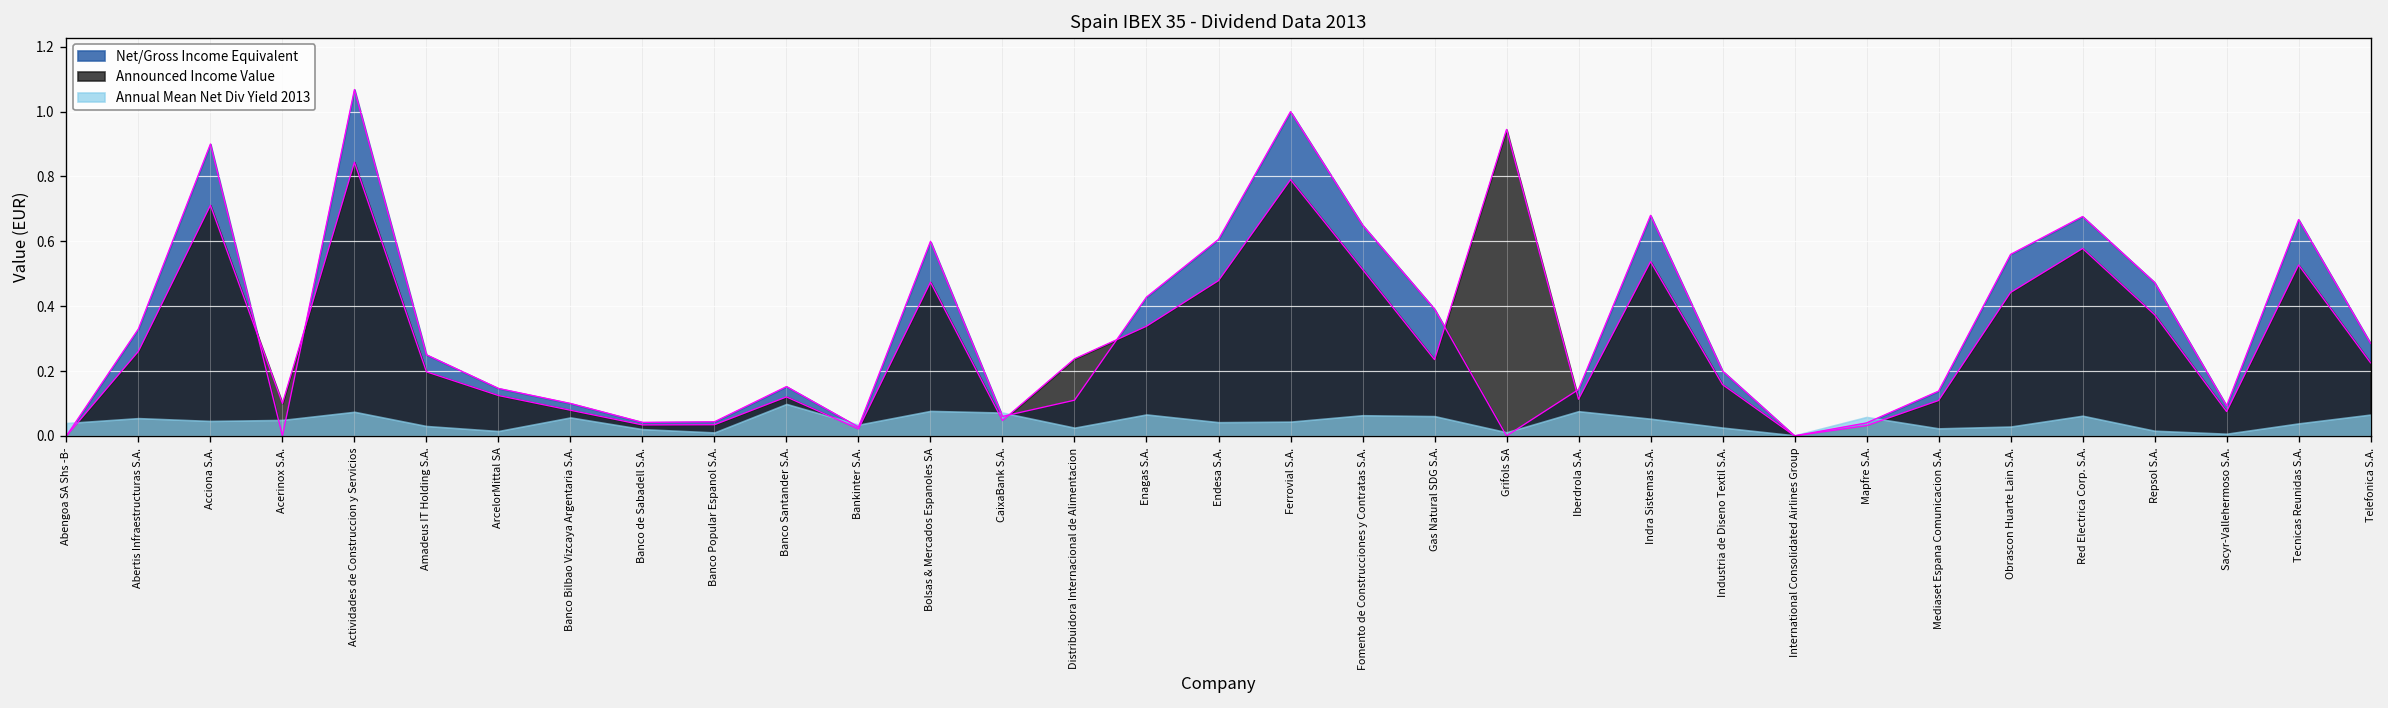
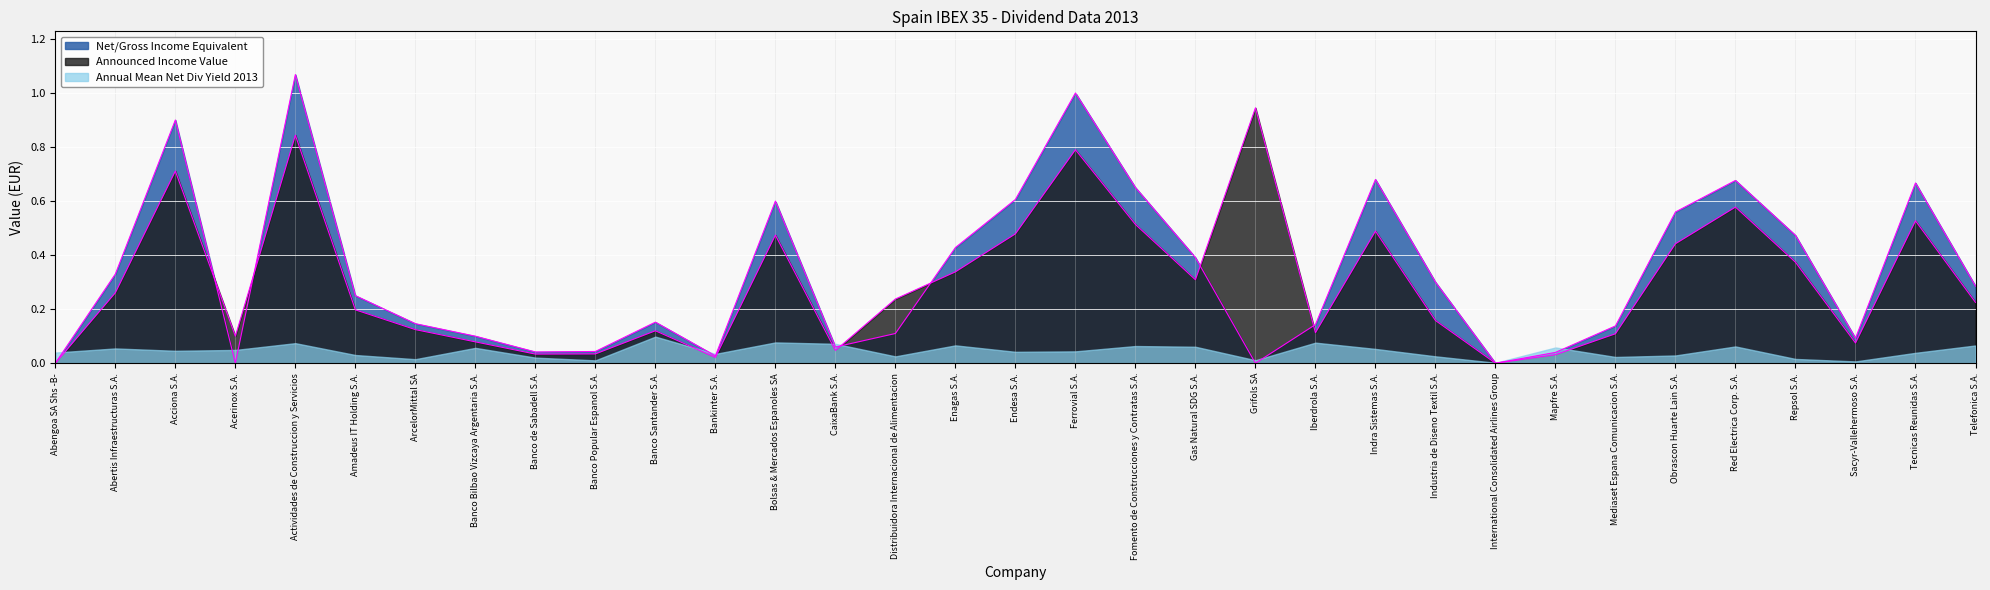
Announced Income Value, Gas Natural SDG S.A.: 0.24 -> 0.31
Announced Income Value, Indra Sistemas S.A.: 0.54 -> 0.49
Net/Gross Income Equivalent, Industria de Diseno Textil S.A.: 0.2 -> 0.3
